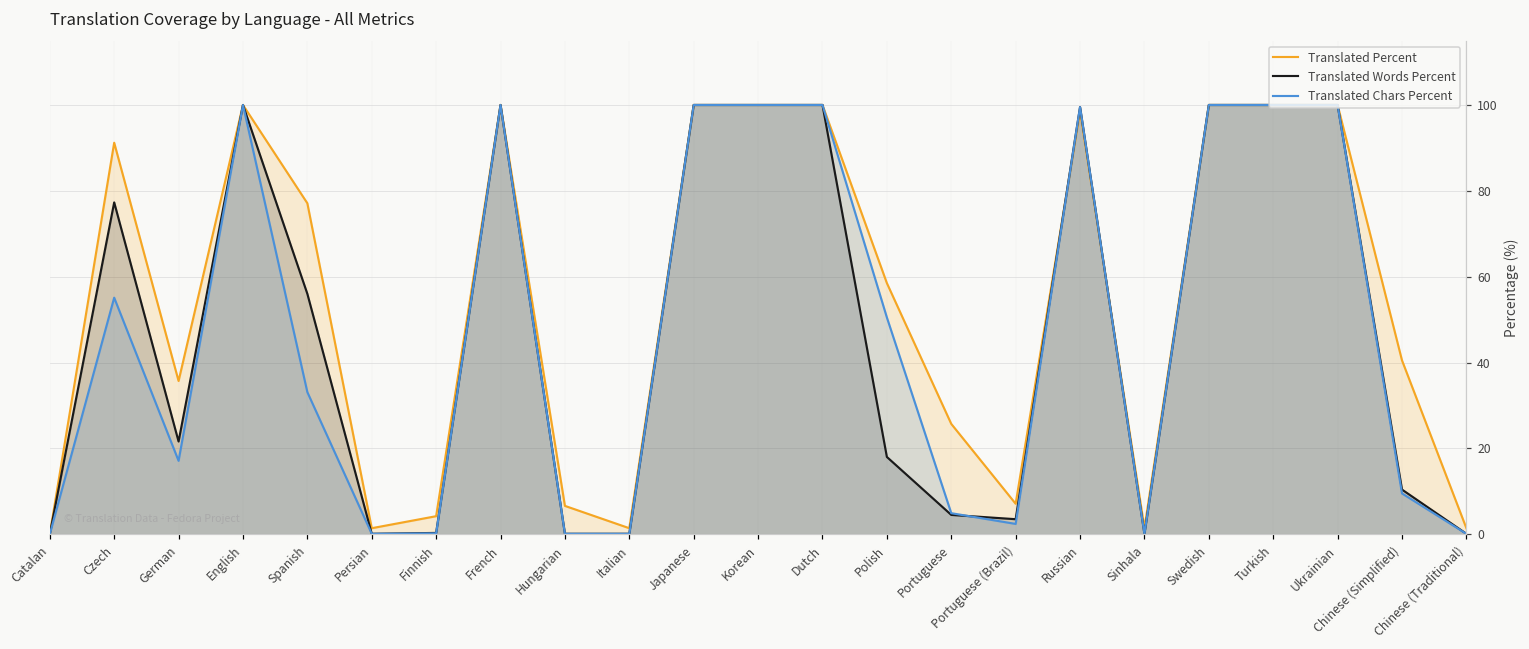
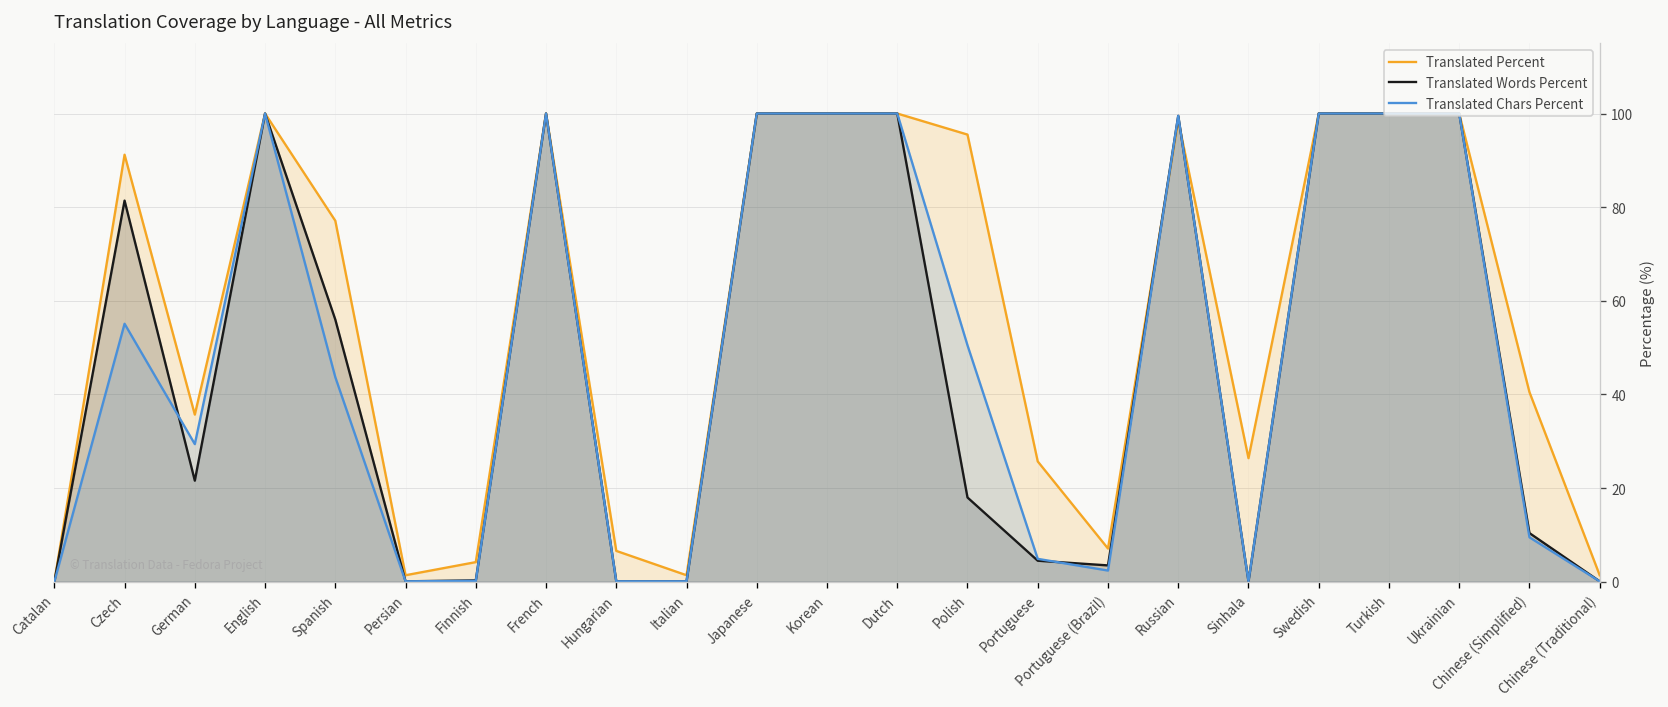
Translated Words Percent, Czech: 77 -> 81
Translated Chars Percent, German: 17 -> 29
Translated Chars Percent, Spanish: 33 -> 44
Translated Percent, Polish: 59 -> 96
Translated Percent, Sinhala: 1 -> 26
